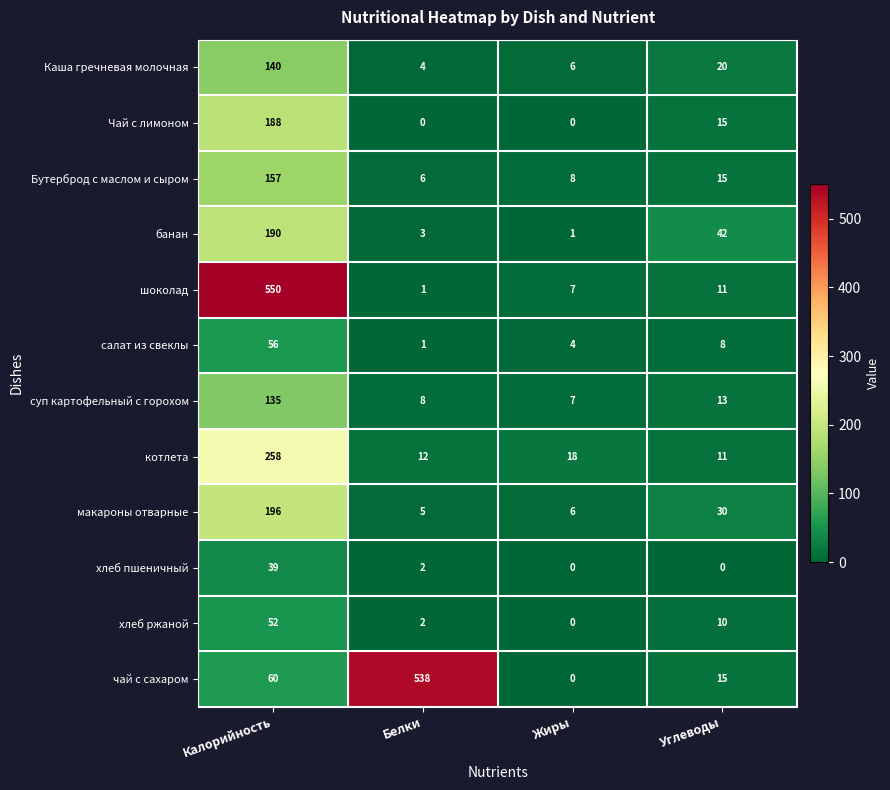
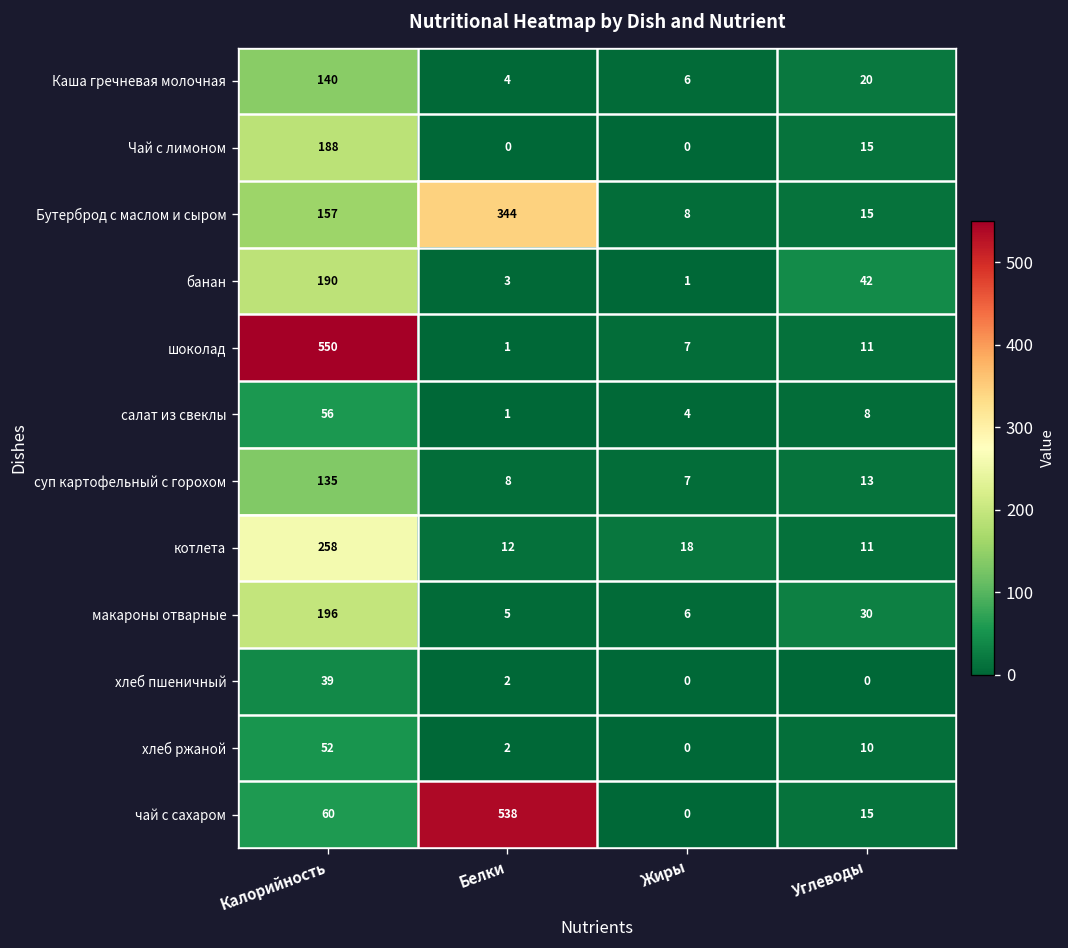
Бутерброд с маслом и сыром, Белки: 6 -> 344
